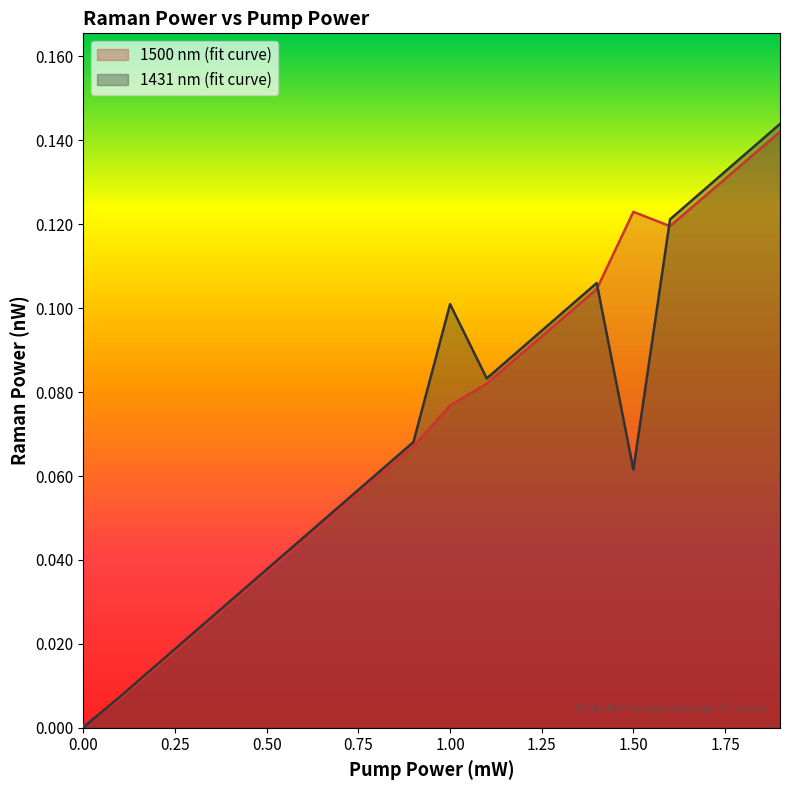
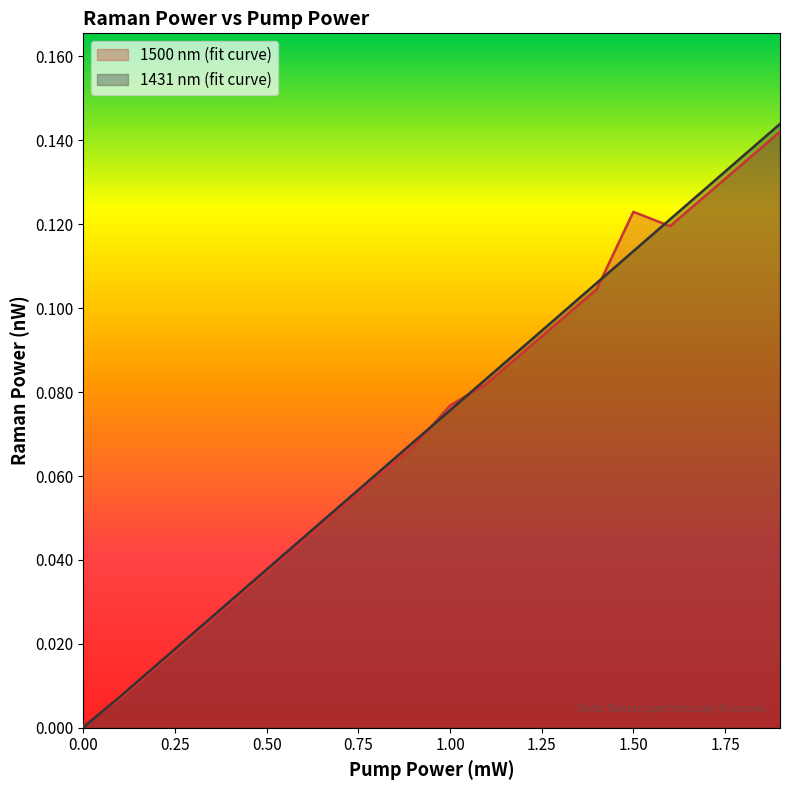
1431 nm (fit curve), 1.00: 0.101 -> 0.076
1431 nm (fit curve), 1.50: 0.062 -> 0.114
